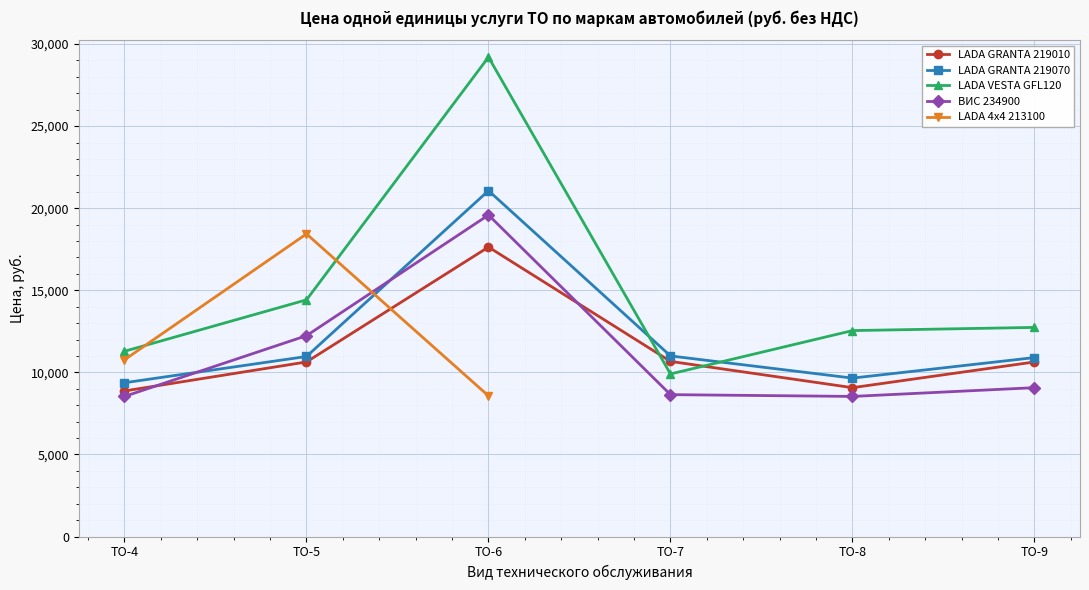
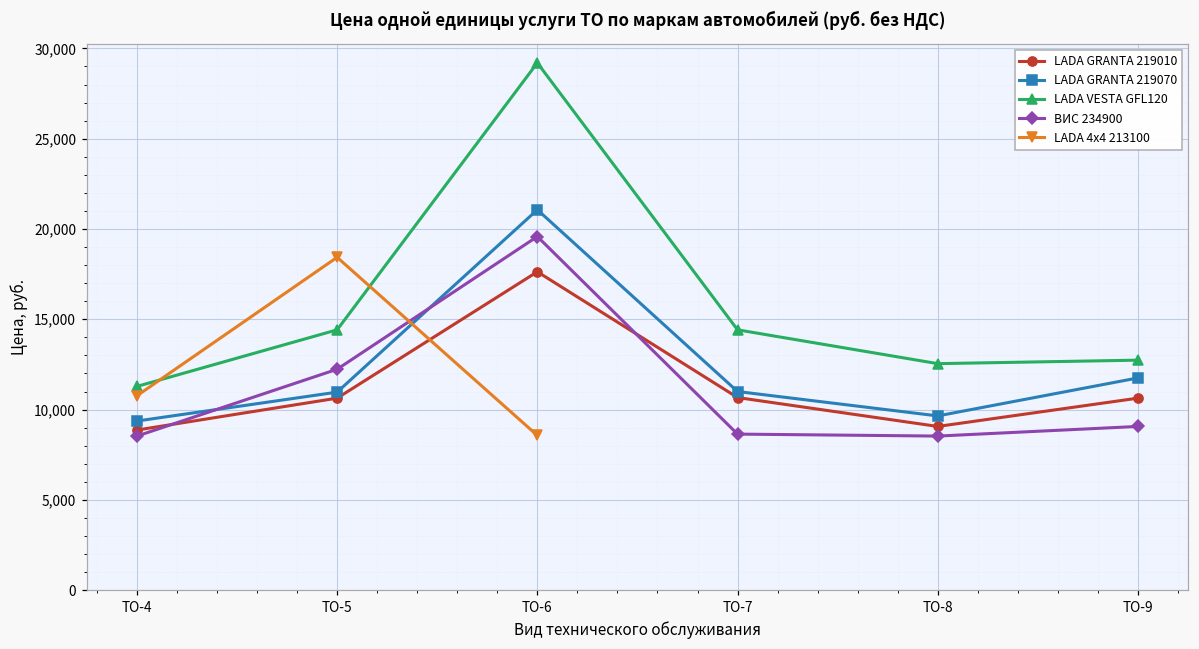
LADA VESTA GFL120, ТО-7: 9,900 -> 14,400
LADA GRANTA 219070, ТО-9: 10,900 -> 11,800
